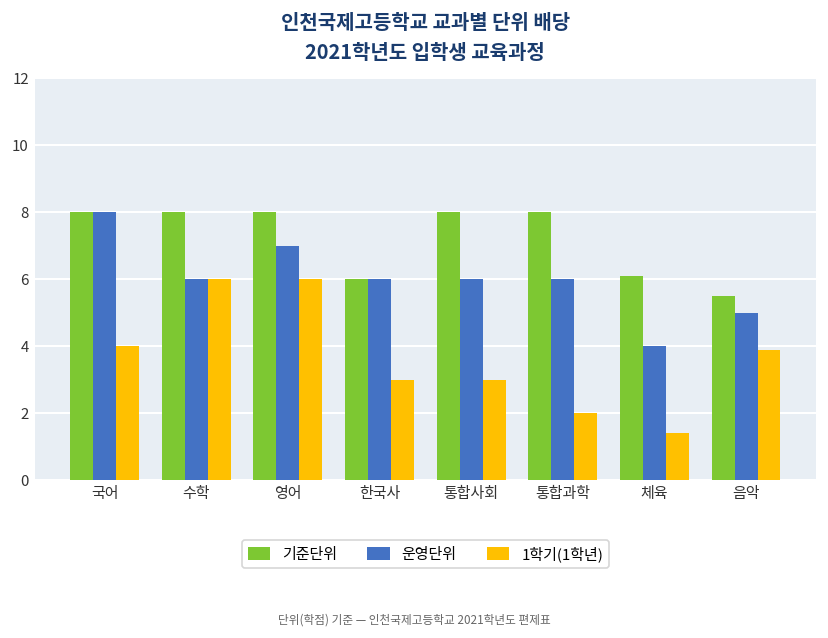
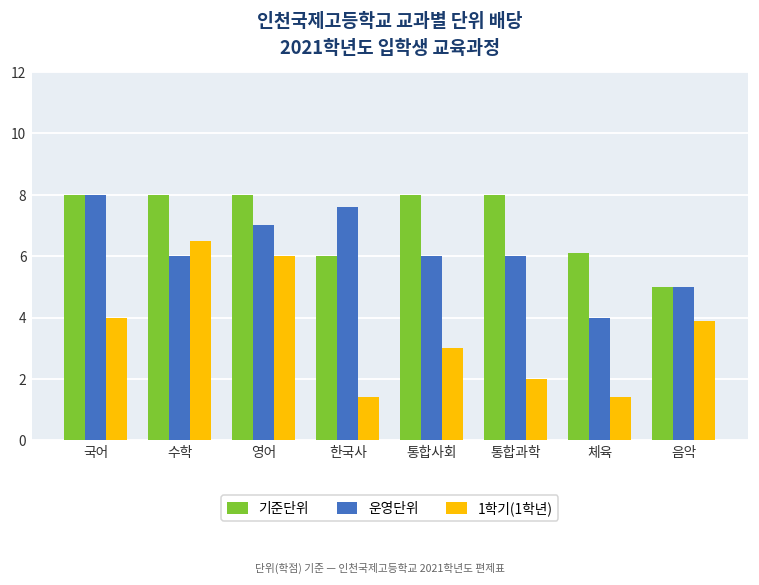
1학기(1학년), 수학: 6.0 -> 6.5
운영단위, 한국사: 6.0 -> 7.6
1학기(1학년), 한국사: 3.0 -> 1.4
기준단위, 음악: 5.5 -> 5.0
